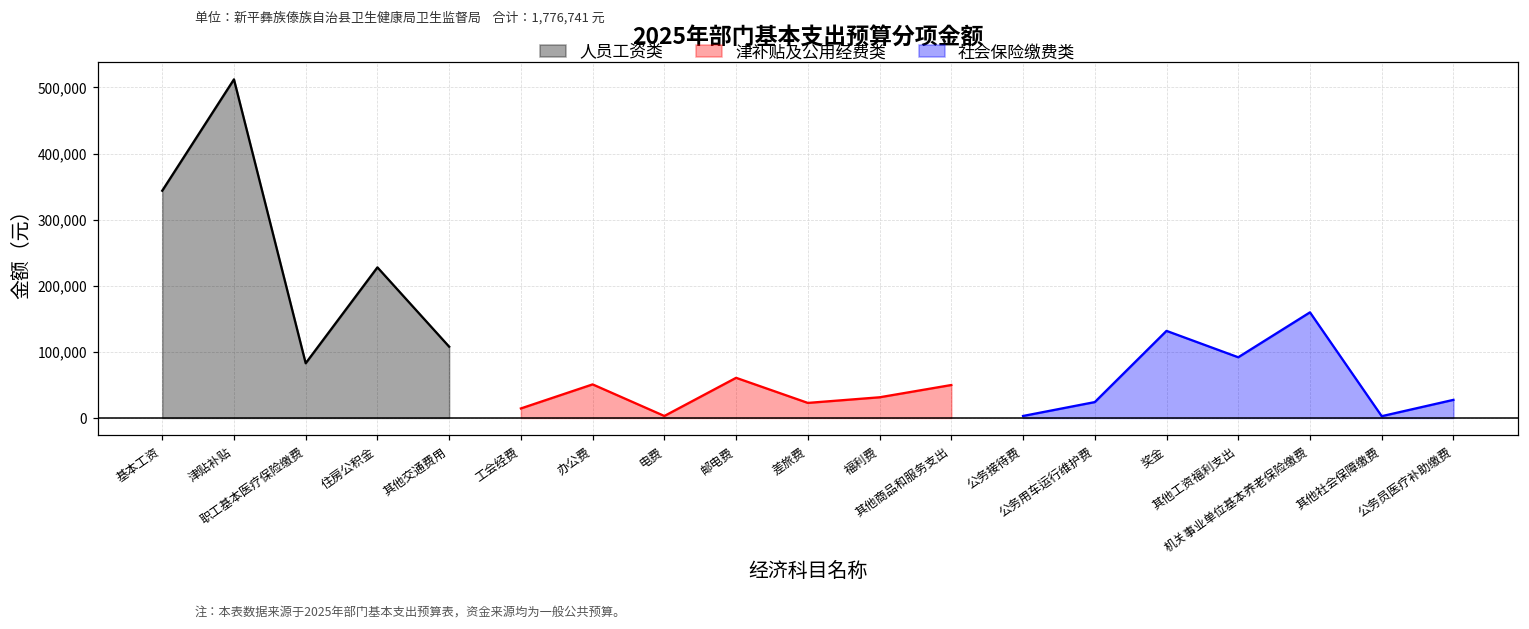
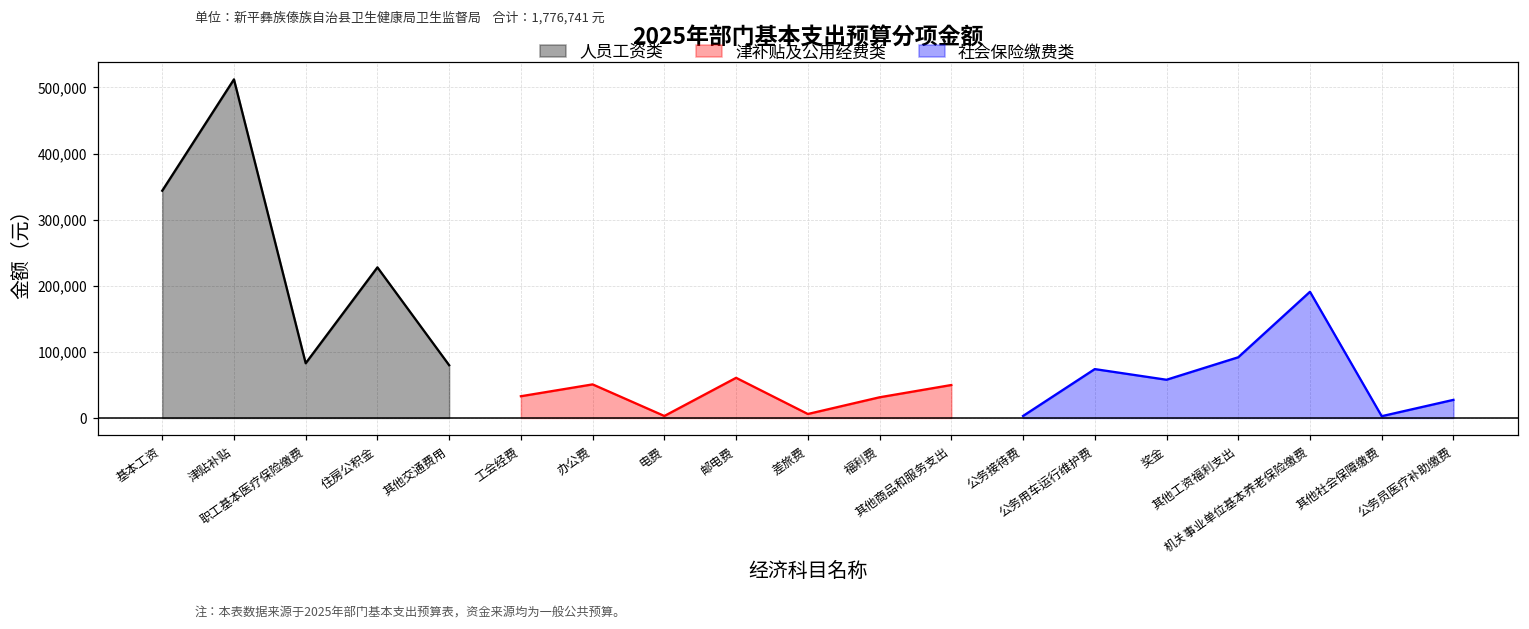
人员工资类, 其他交通费用: 110,000 -> 80,000
津补贴及公用经费类, 工会经费: 10,000 -> 30,000
津补贴及公用经费类, 差旅费: 20,000 -> 10,000
社会保险缴费类, 公务用车运行维护费: 20,000 -> 70,000
社会保险缴费类, 奖金: 130,000 -> 60,000
社会保险缴费类, 机关事业单位基本养老保险缴费: 160,000 -> 190,000
